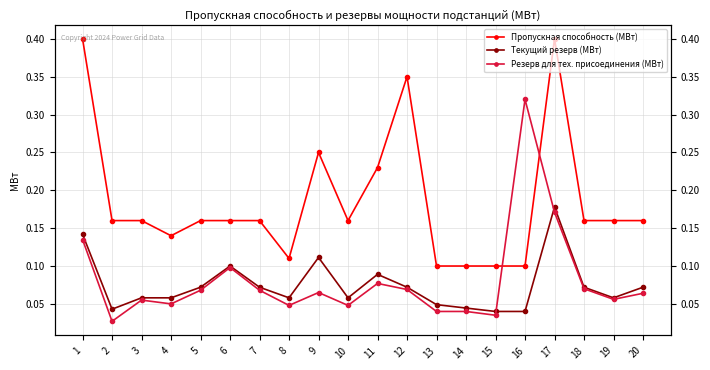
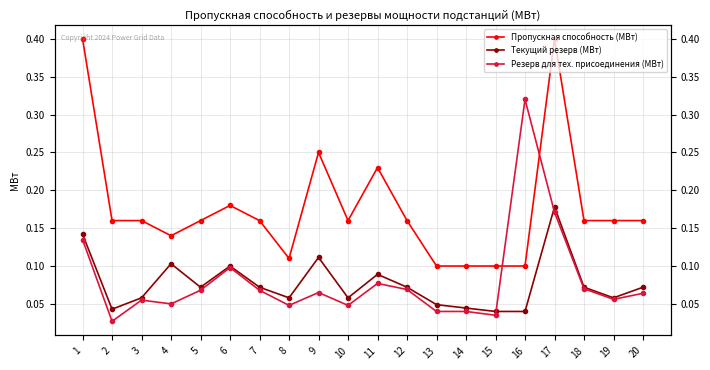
Текущий резерв (МВт), 4: 0.06 -> 0.10
Пропускная способность (МВт), 6: 0.16 -> 0.18
Пропускная способность (МВт), 12: 0.35 -> 0.16
